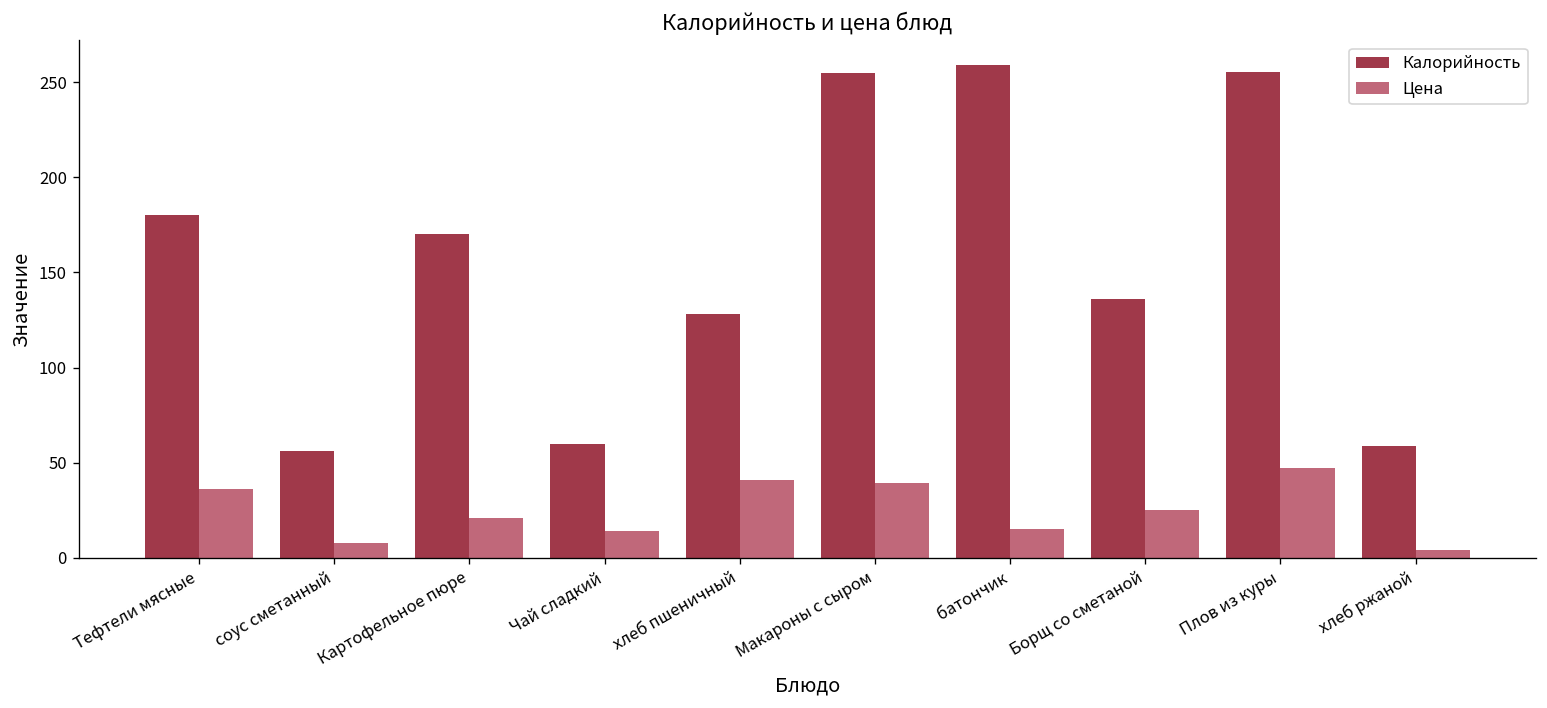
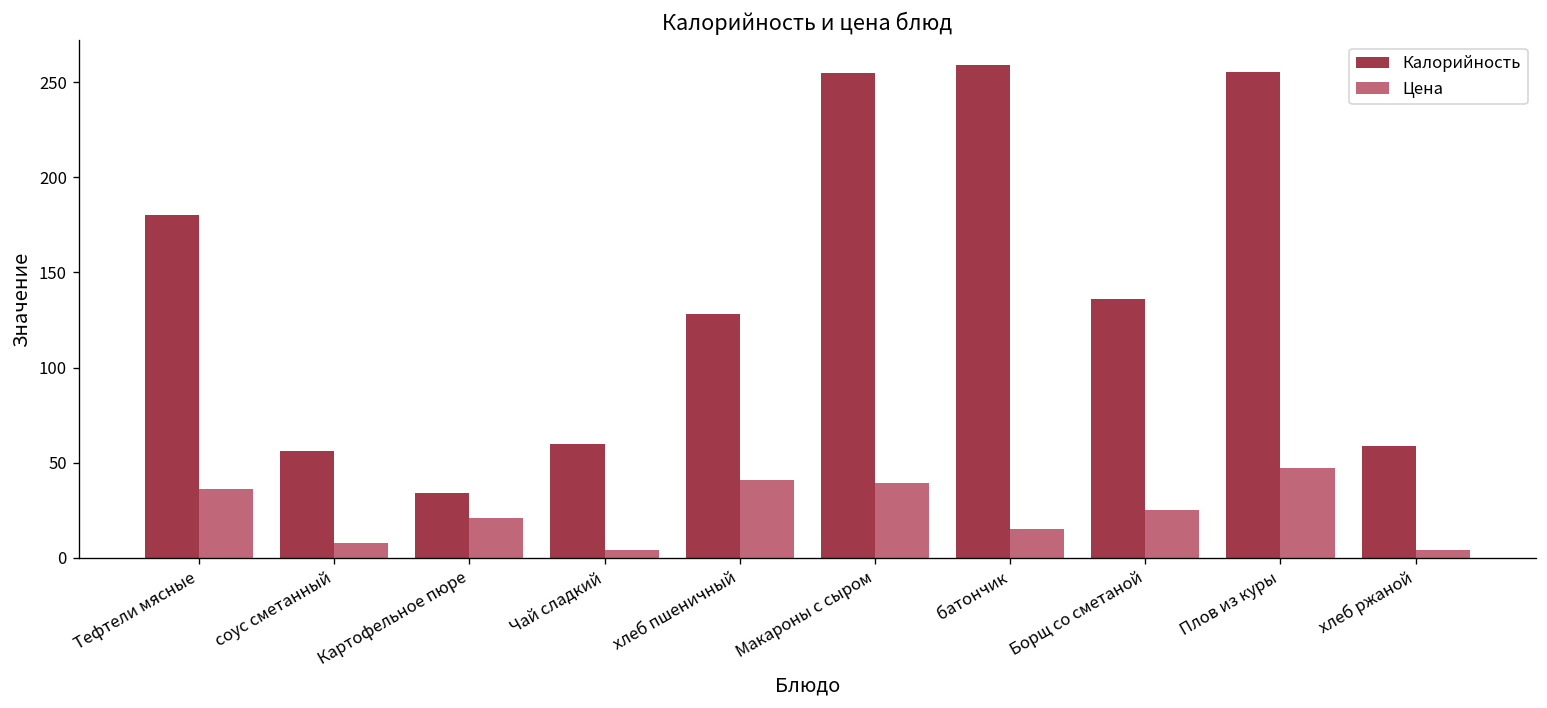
Калорийность, Картофельное пюре: 170 -> 34
Цена, Чай сладкий: 14 -> 4
